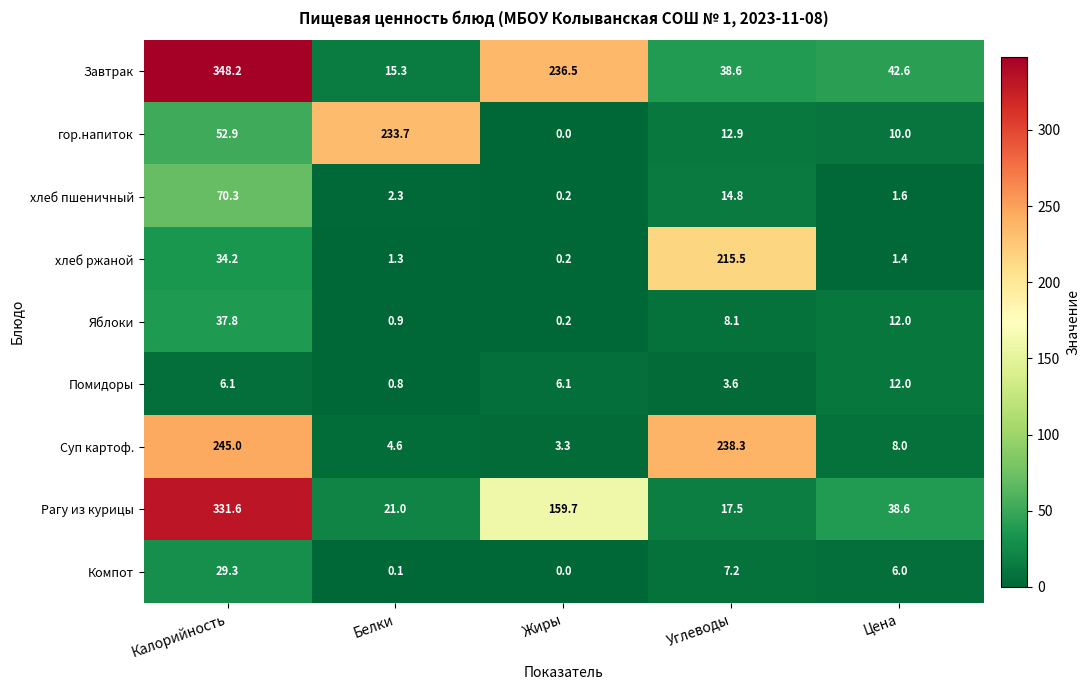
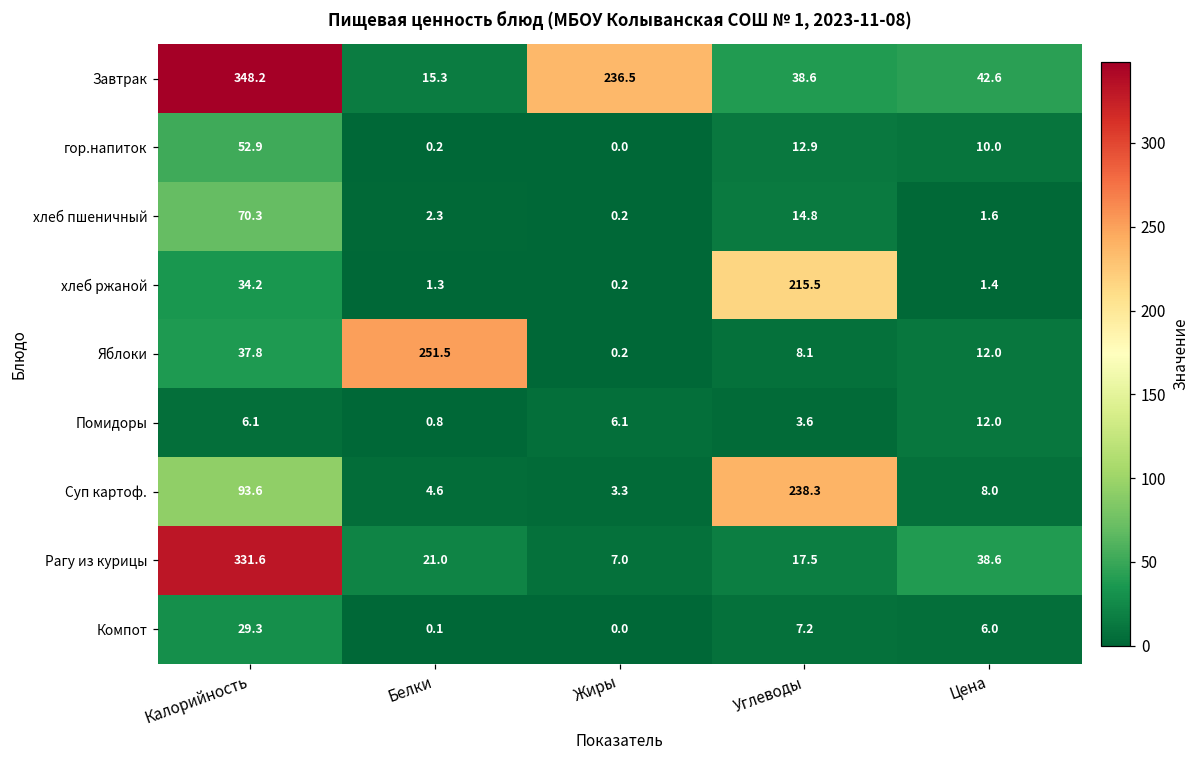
гор.напиток, Белки: 233.7 -> 0.2
Яблоки, Белки: 0.9 -> 251.5
Суп картоф., Калорийность: 245.0 -> 93.6
Рагу из курицы, Жиры: 159.7 -> 7.0
